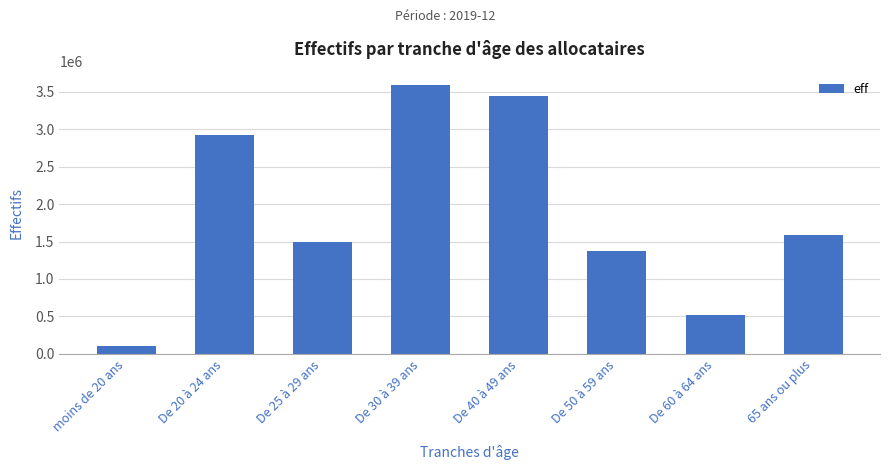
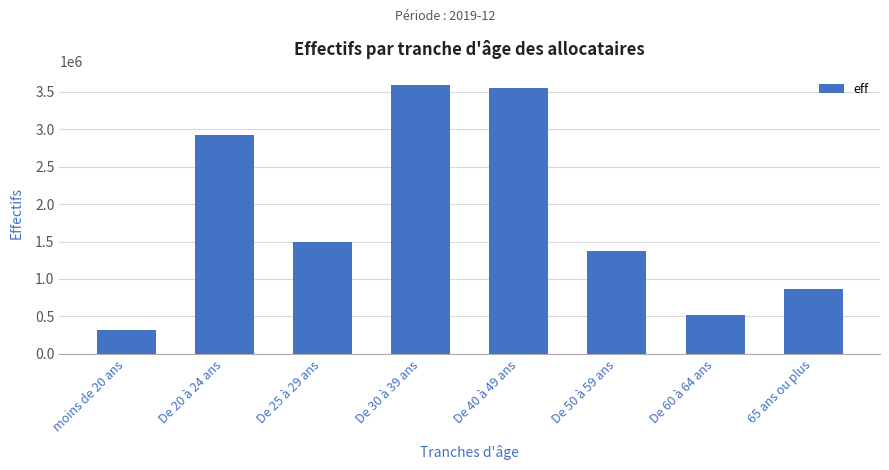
moins de 20 ans: 100000 -> 300000
De 40 à 49 ans: 3400000 -> 3600000
65 ans ou plus: 1600000 -> 900000
